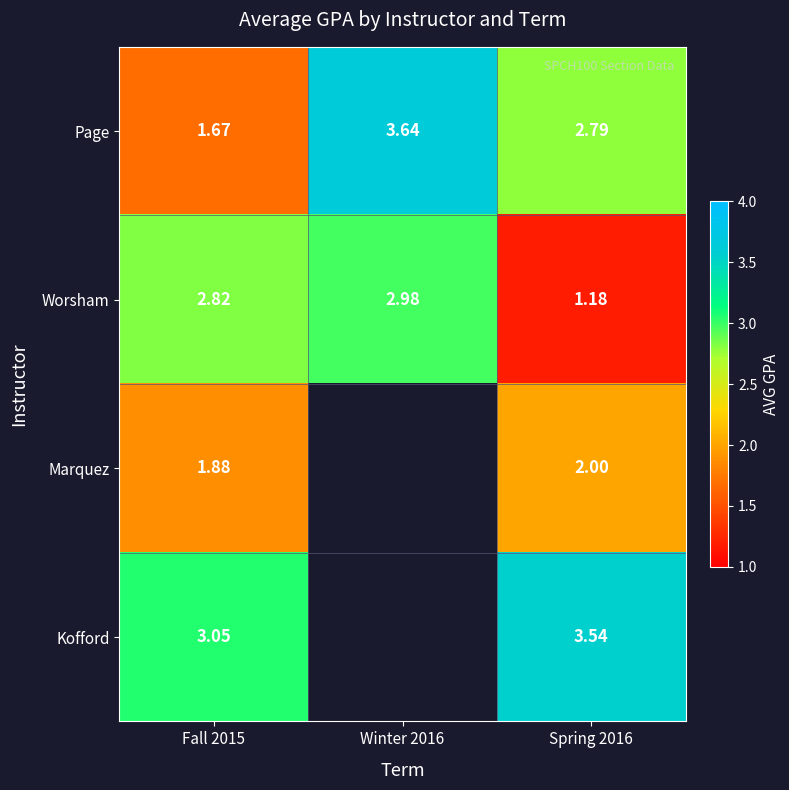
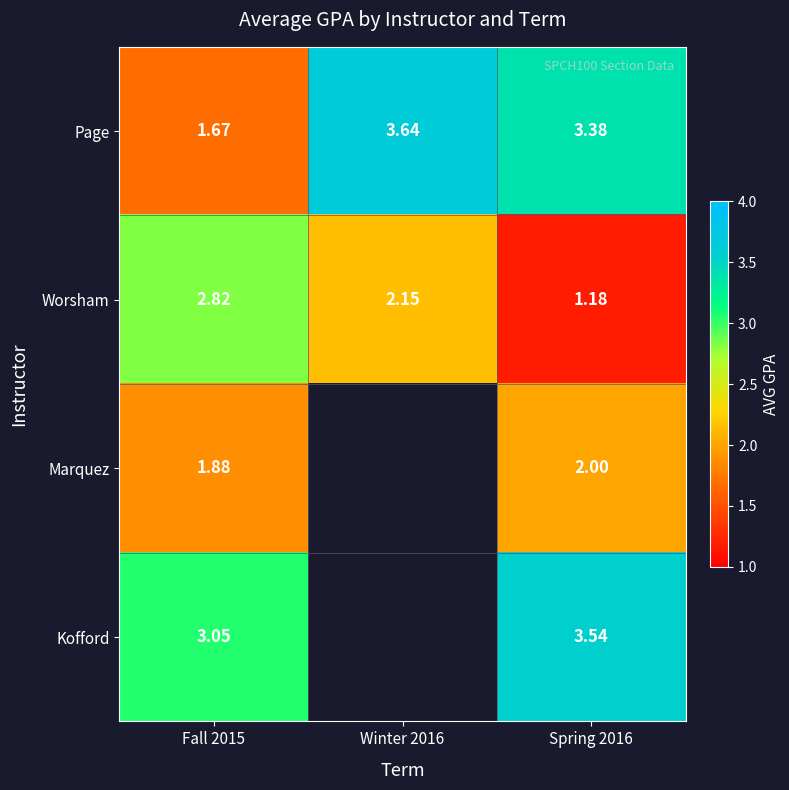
Page, Spring 2016: 2.79 -> 3.38
Worsham, Winter 2016: 2.98 -> 2.15
